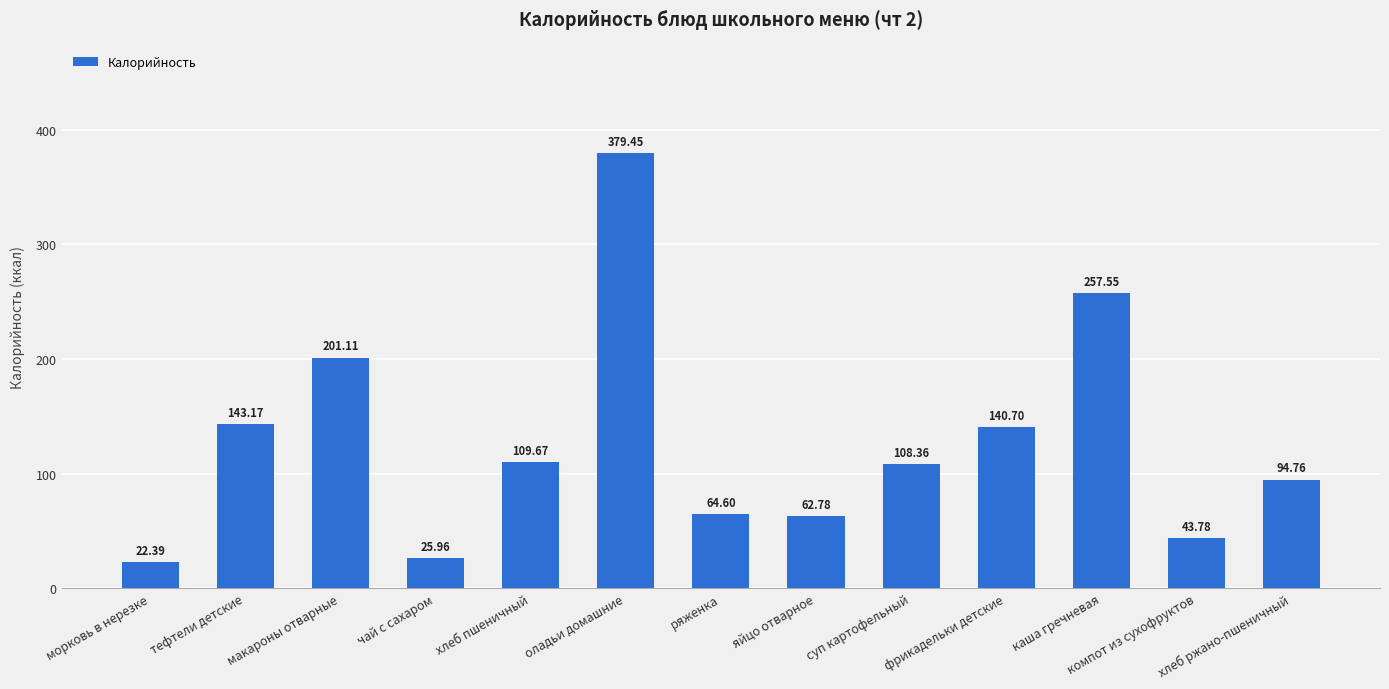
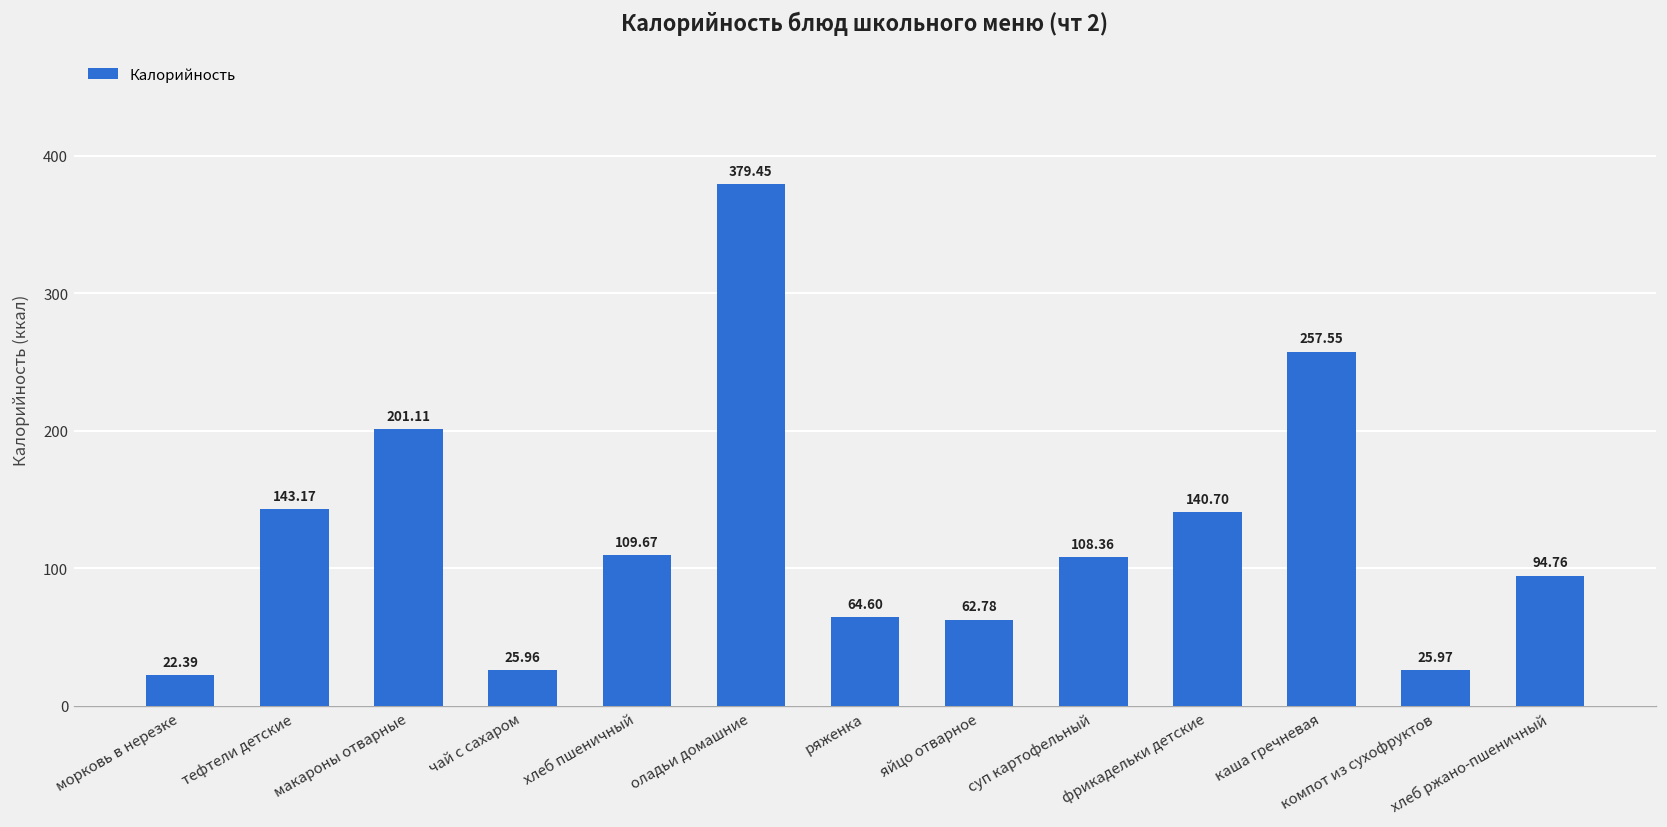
компот из сухофруктов: 43.78 -> 25.97
